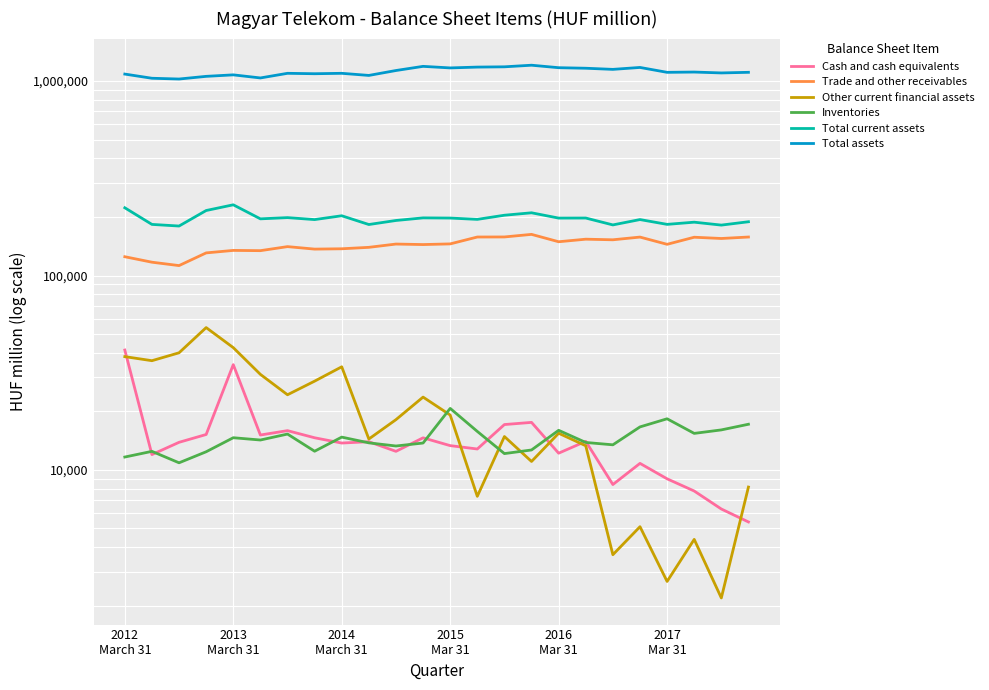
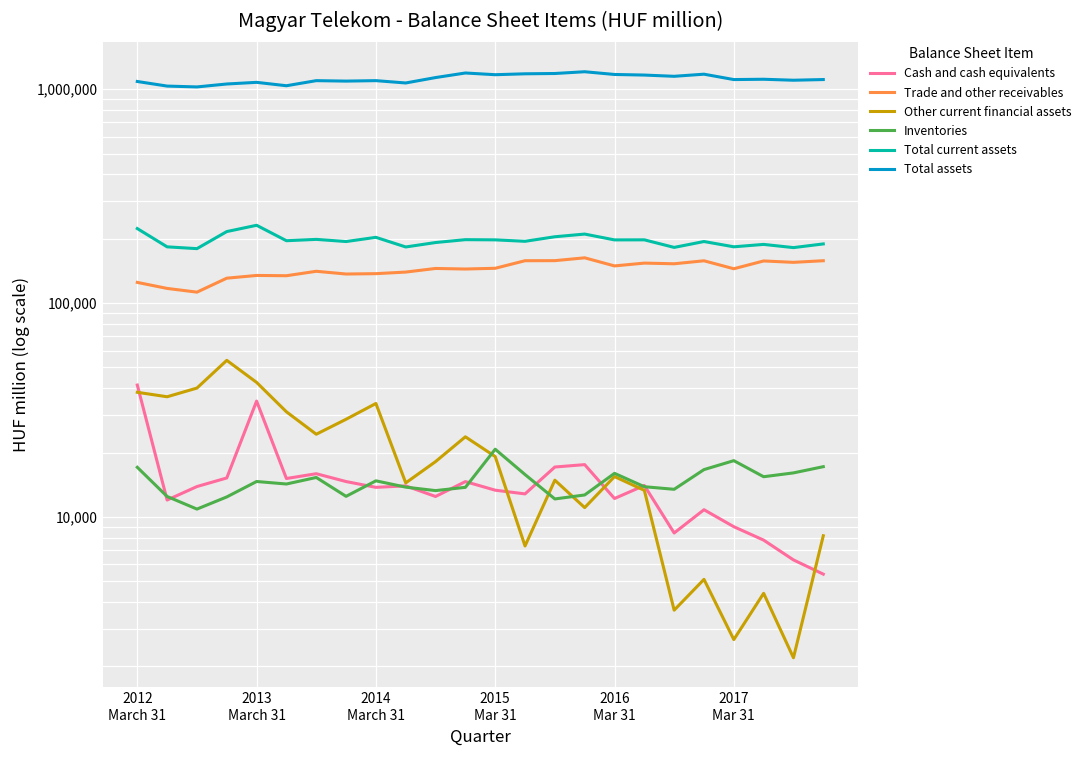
Inventories, 2012 March 31: 12,000 -> 17,000
